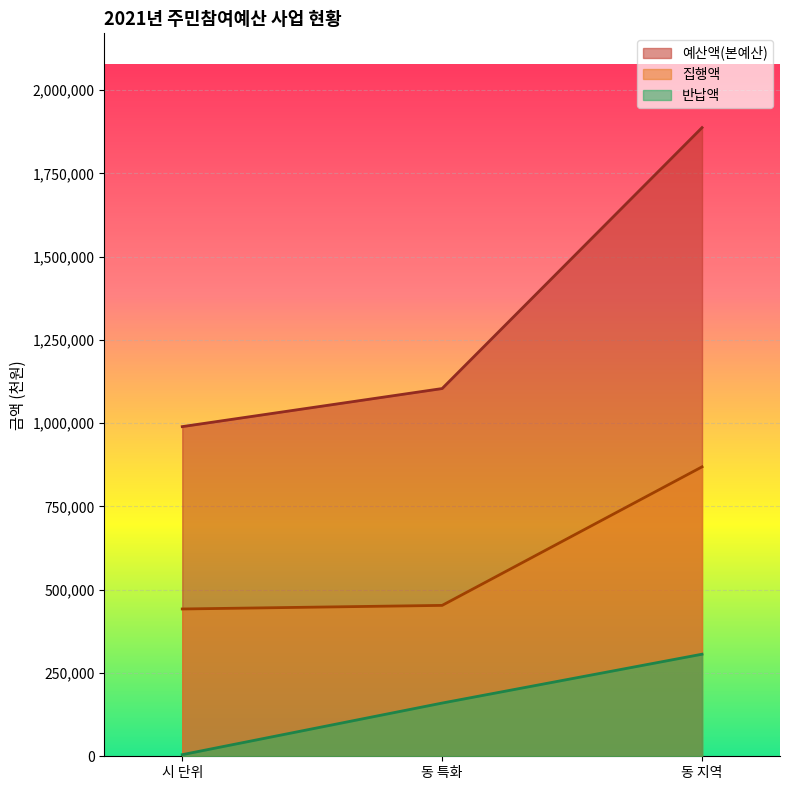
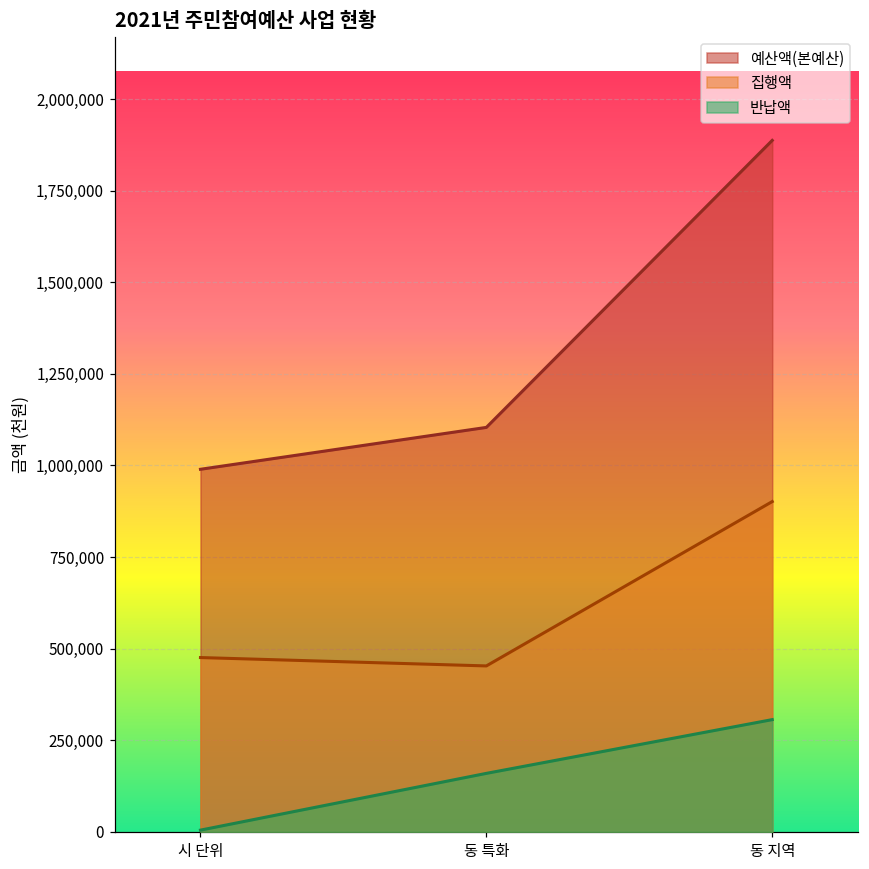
집행액, 시 단위: 440,000 -> 480,000
집행액, 동 지역: 870,000 -> 900,000
